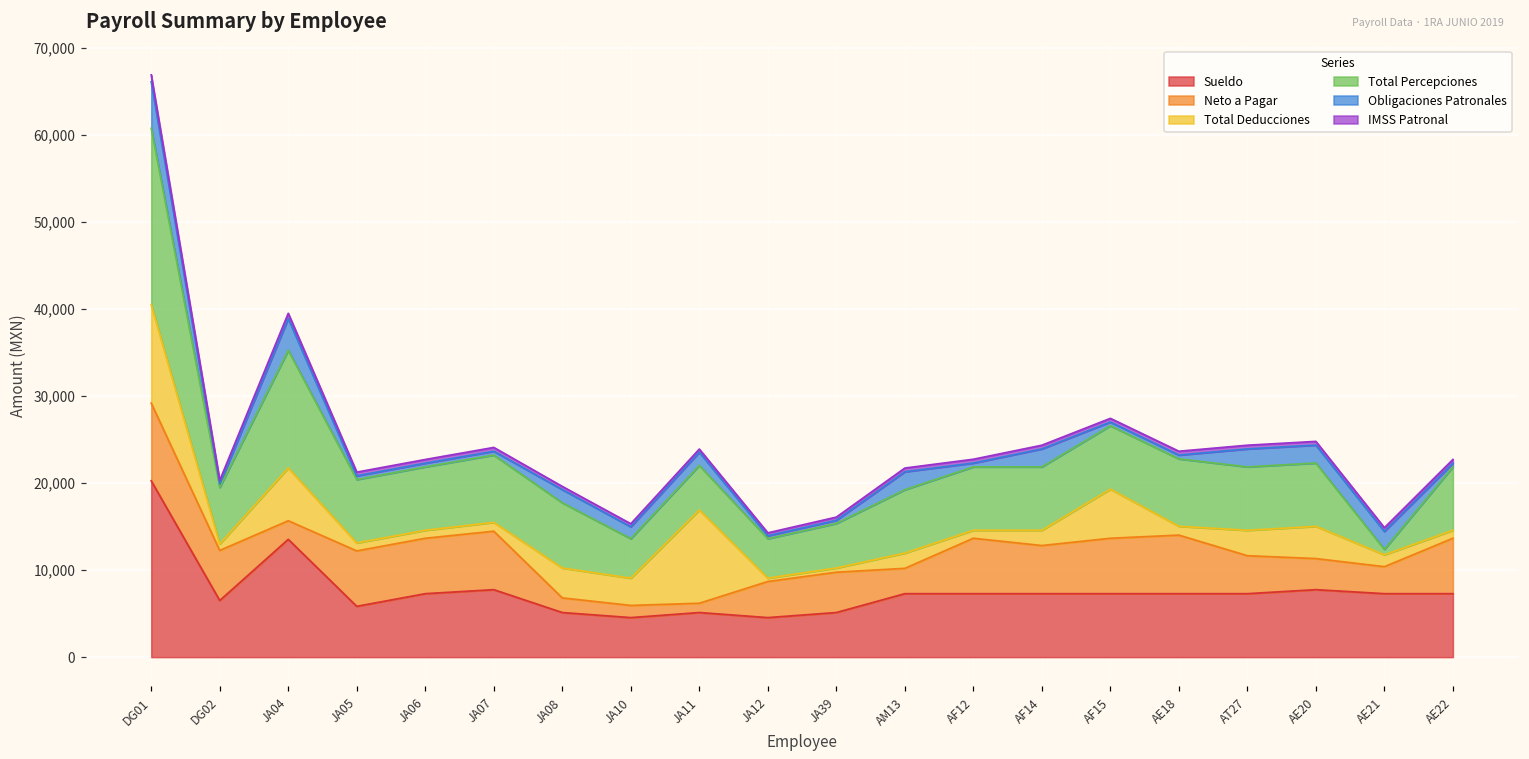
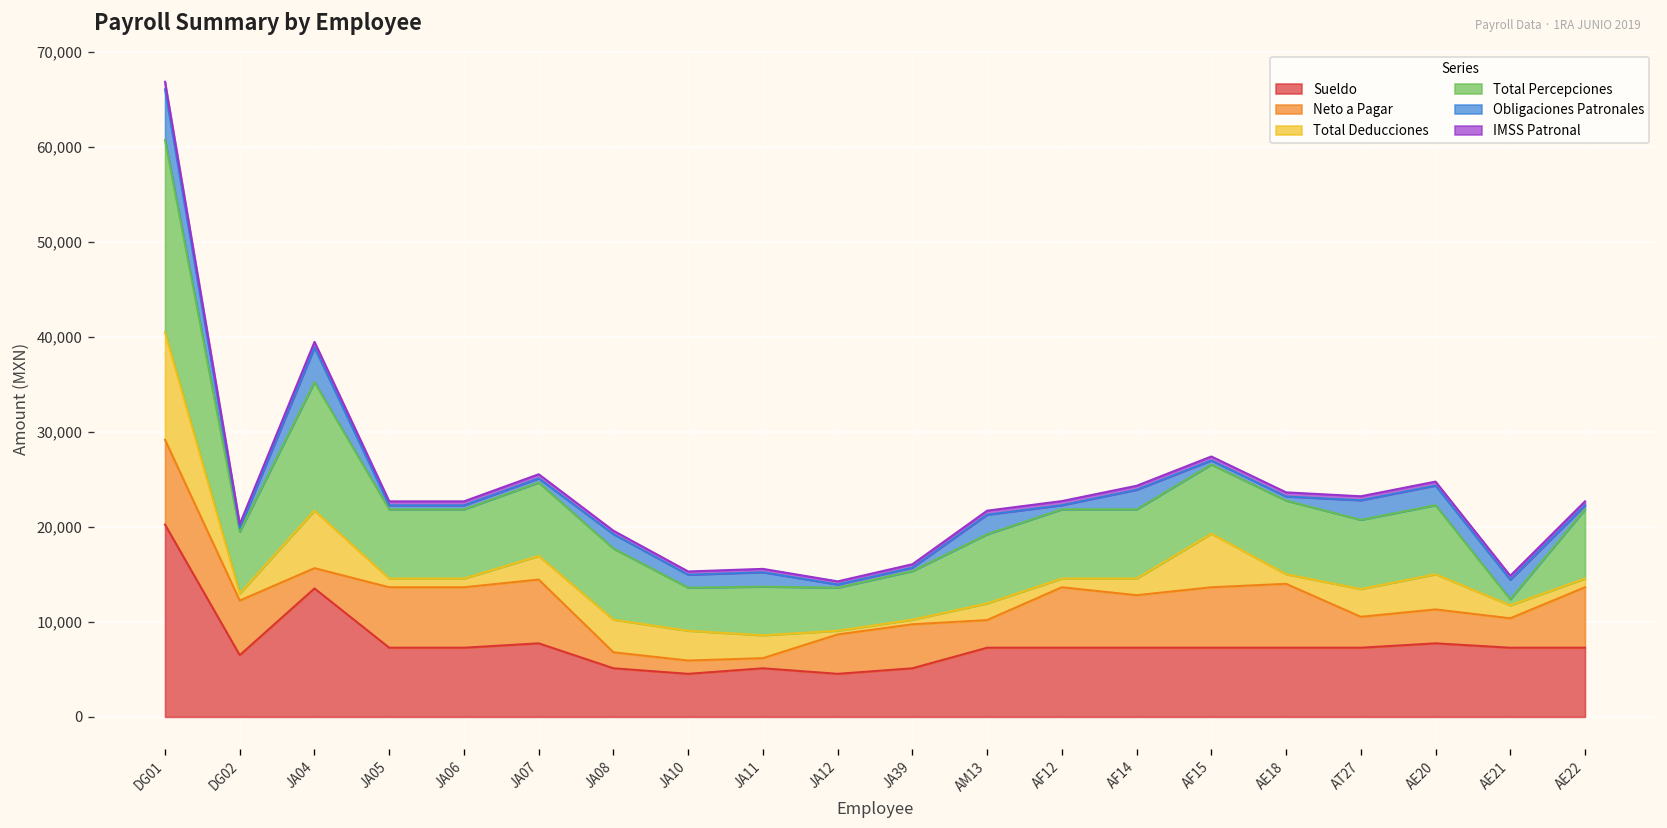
Sueldo, JA05: 6,000 -> 7,000
Total Deducciones, JA07: 1,000 -> 2,000
Total Deducciones, JA11: 11,000 -> 2,000
Neto a Pagar, AT27: 4,000 -> 3,000
